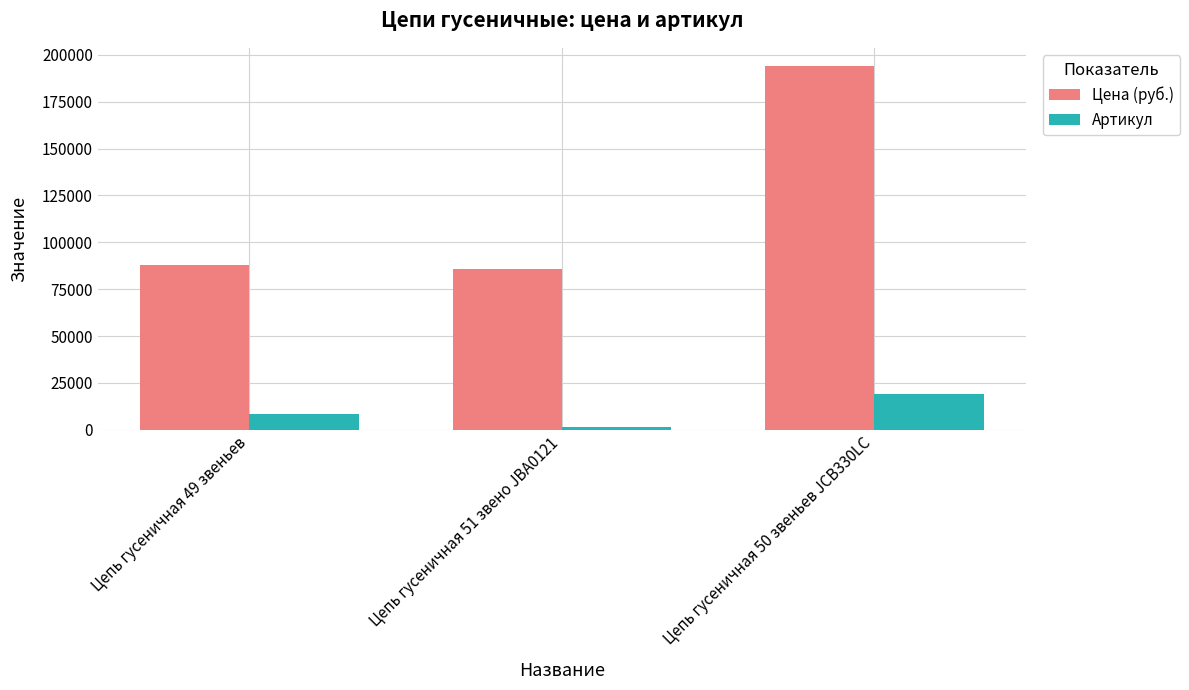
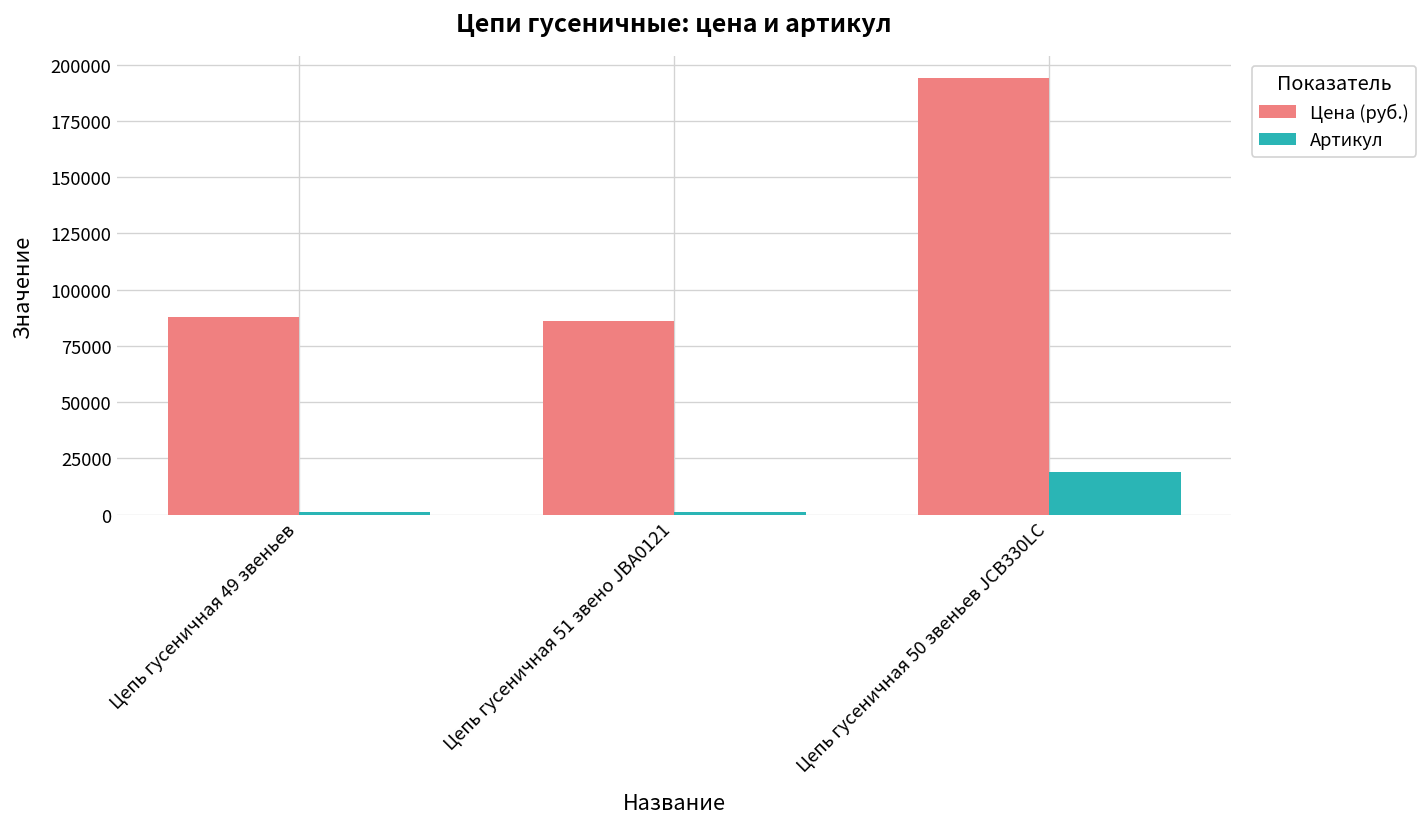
Артикул, Цепь гусеничная 49 звеньев: 9000 -> 1000
